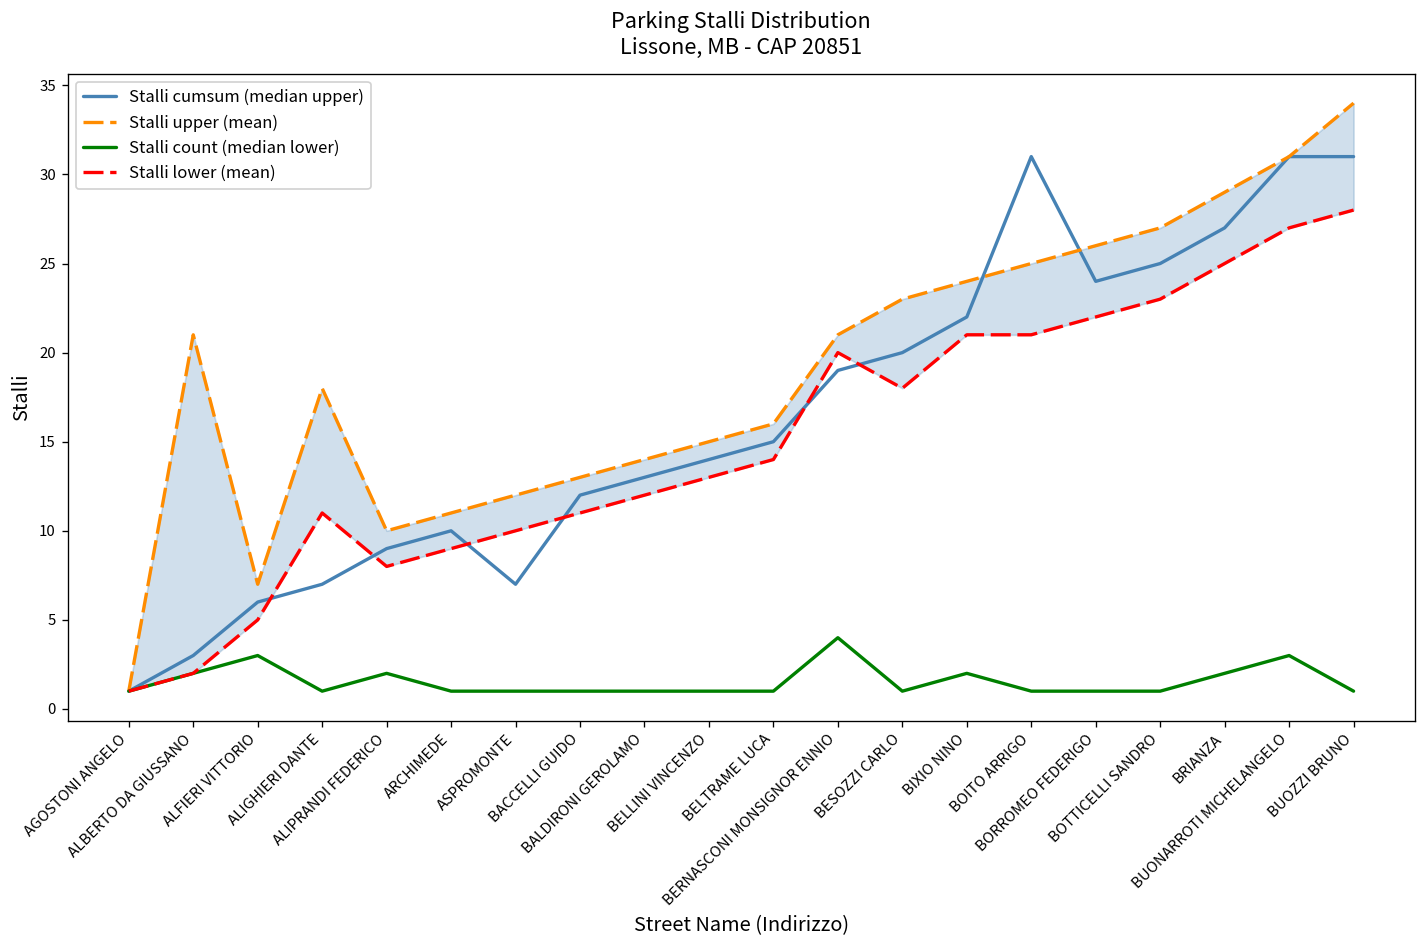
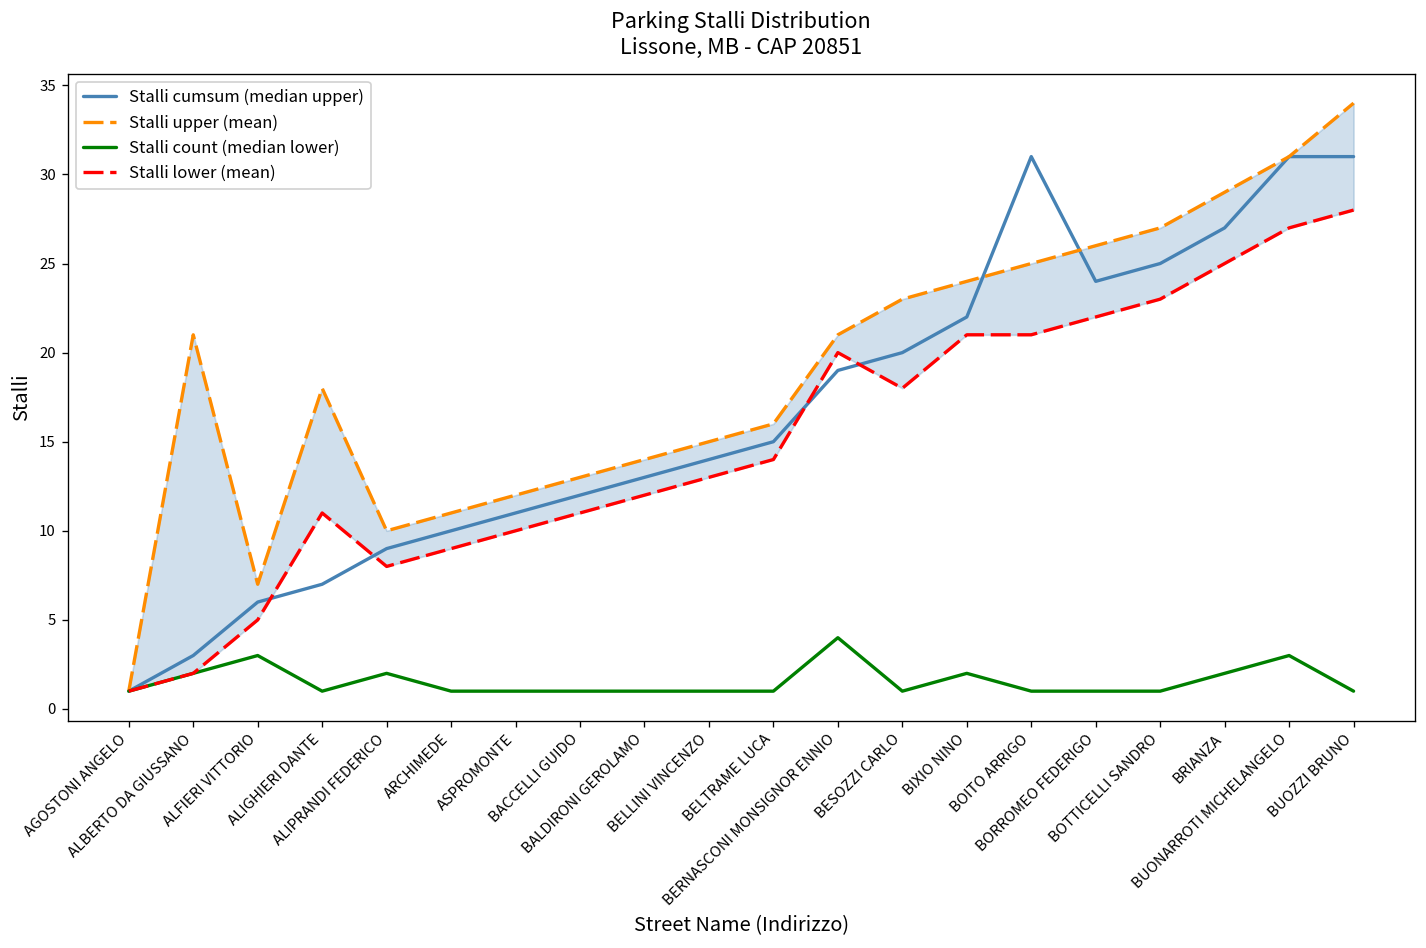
Stalli cumsum (median upper), ASPROMONTE: 7 -> 11
